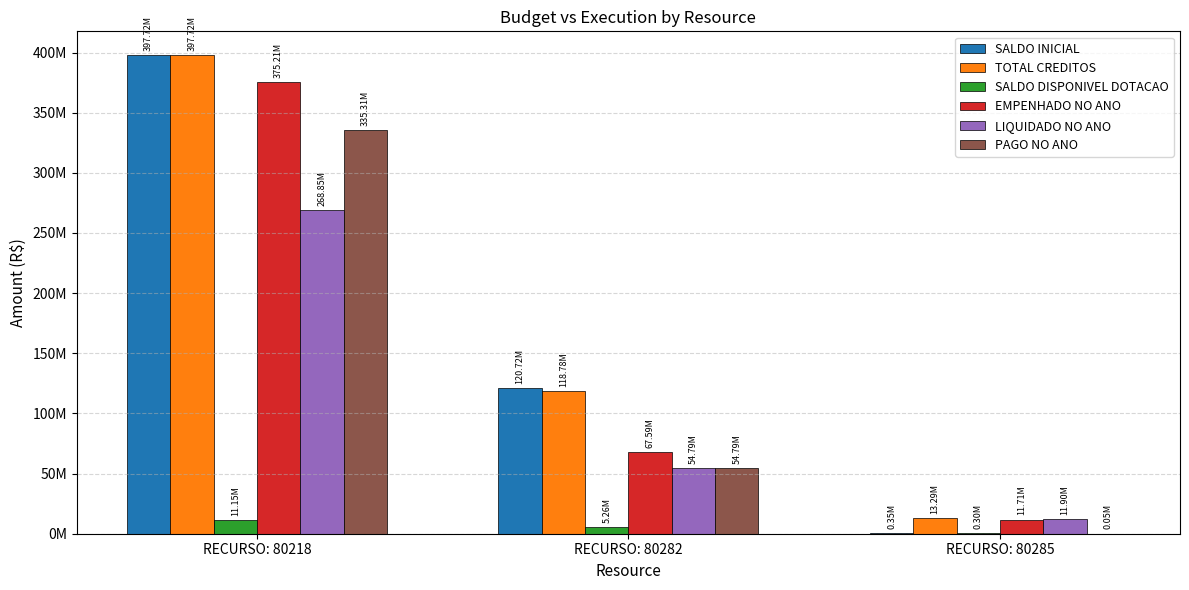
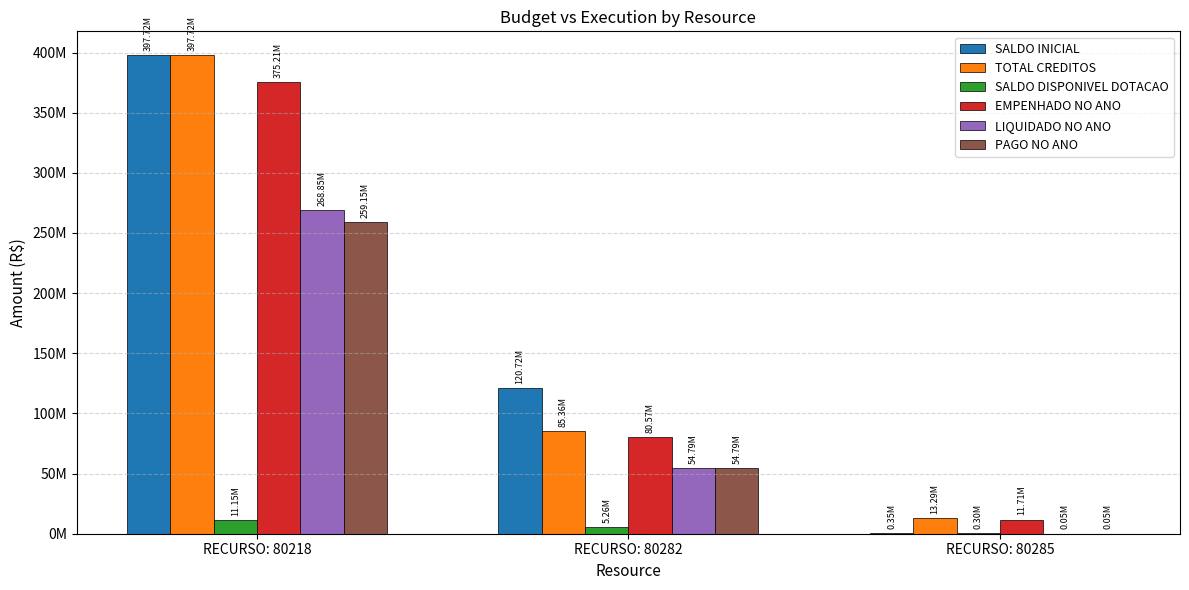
PAGO NO ANO, RECURSO: 80218: 335.31M -> 259.15M
TOTAL CREDITOS, RECURSO: 80282: 118.78M -> 85.36M
EMPENHADO NO ANO, RECURSO: 80282: 67.59M -> 80.57M
LIQUIDADO NO ANO, RECURSO: 80285: 11.90M -> 0.05M
